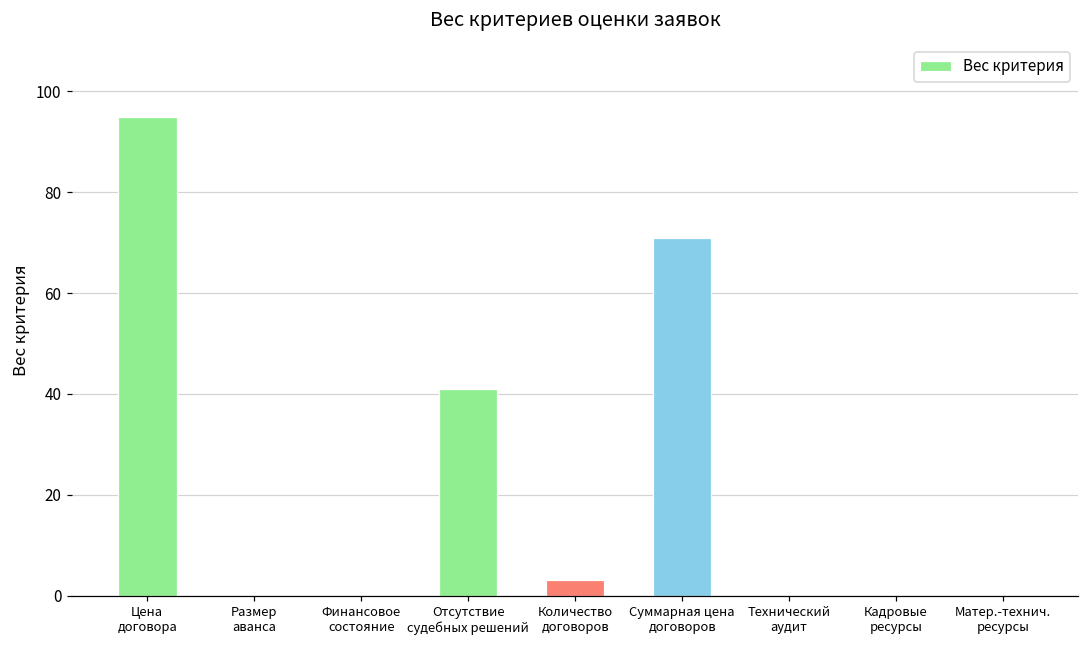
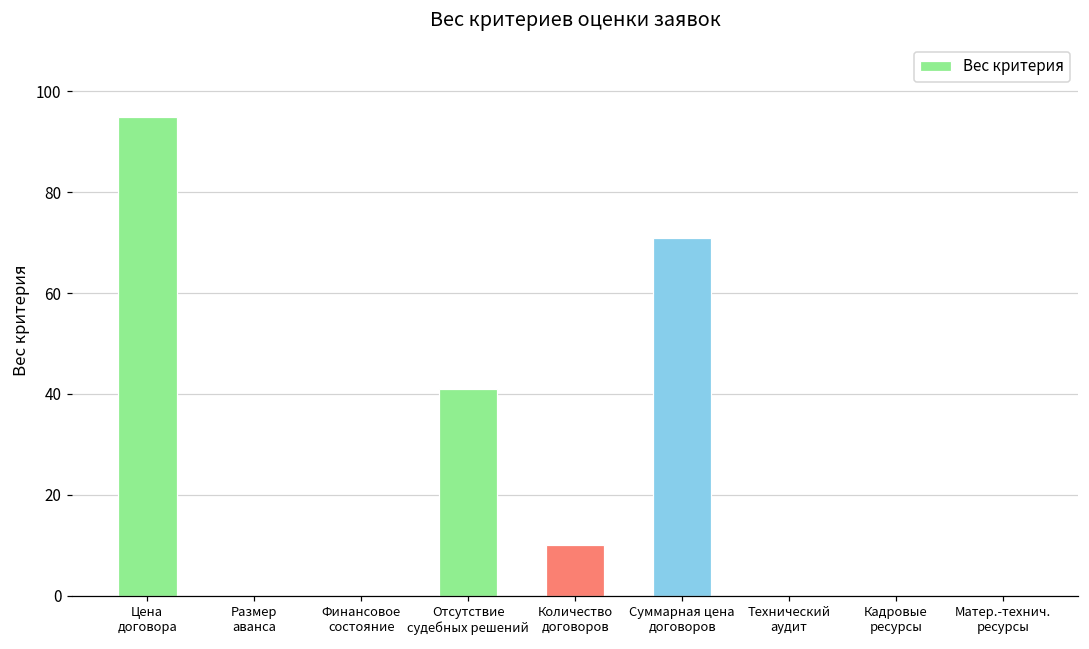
Количество договоров: 3 -> 10
